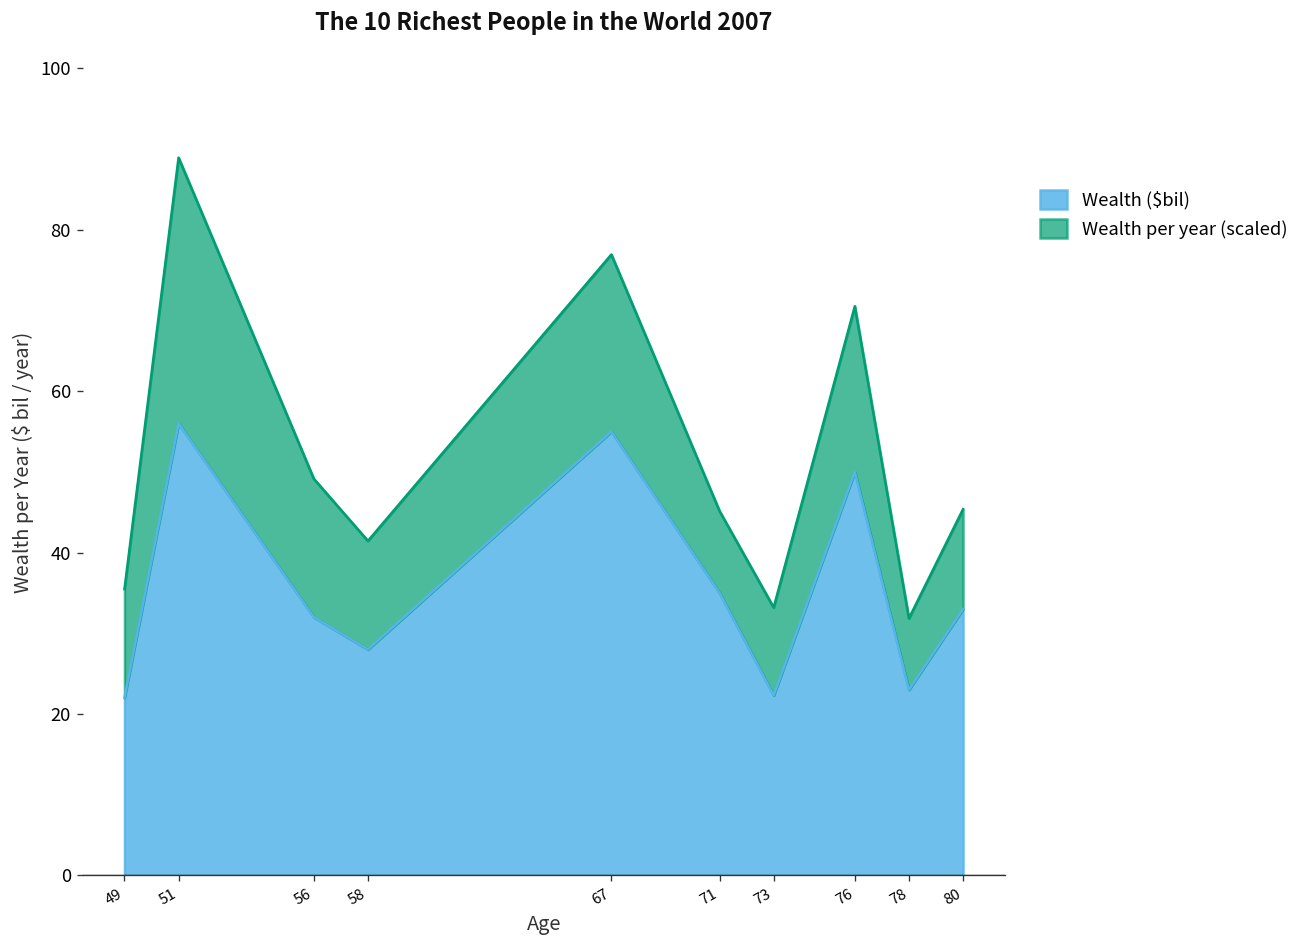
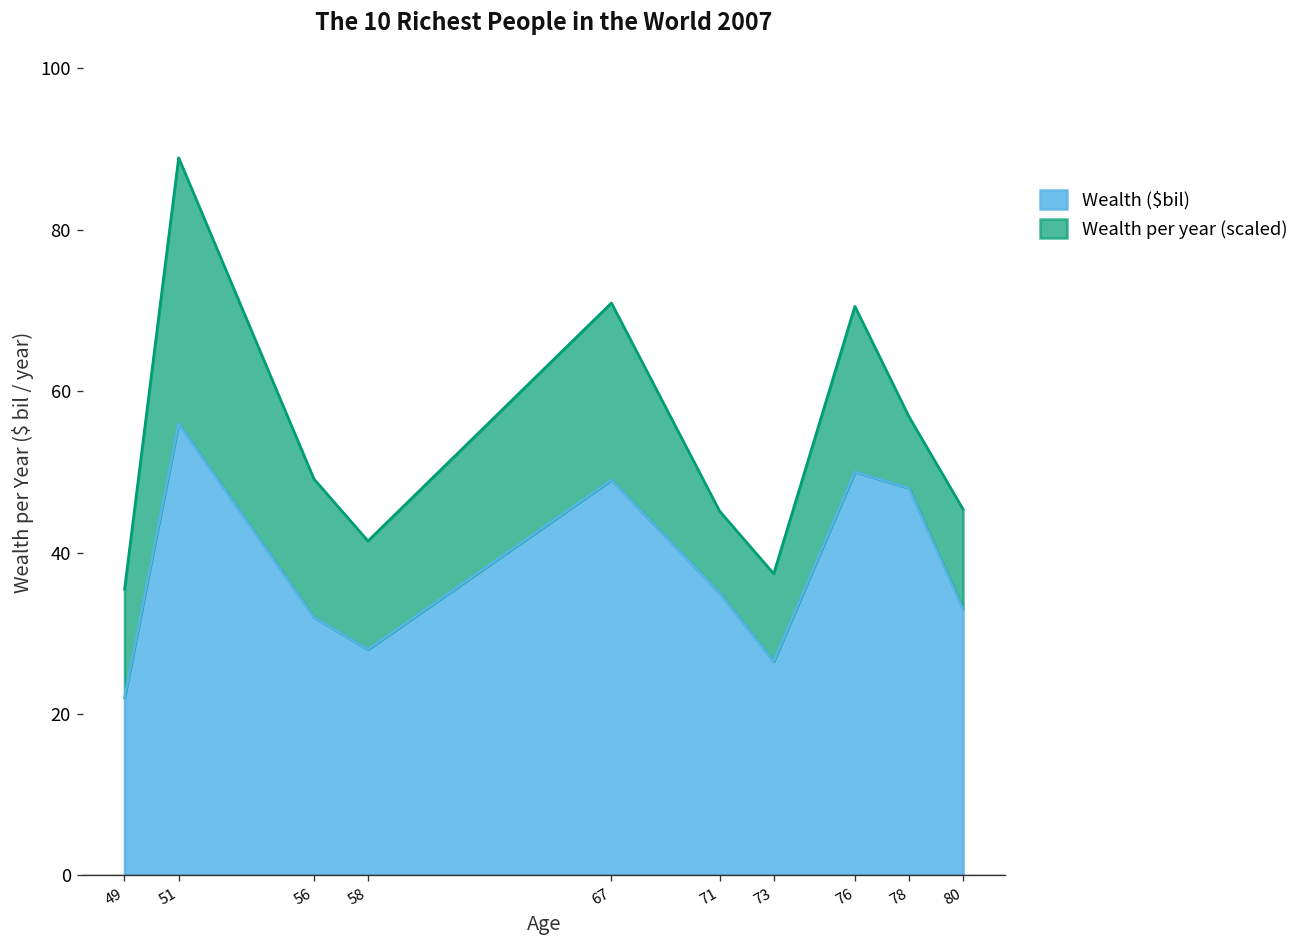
Wealth ($bil), 67: 55 -> 49
Wealth ($bil), 73: 22 -> 27
Wealth ($bil), 78: 23 -> 48
